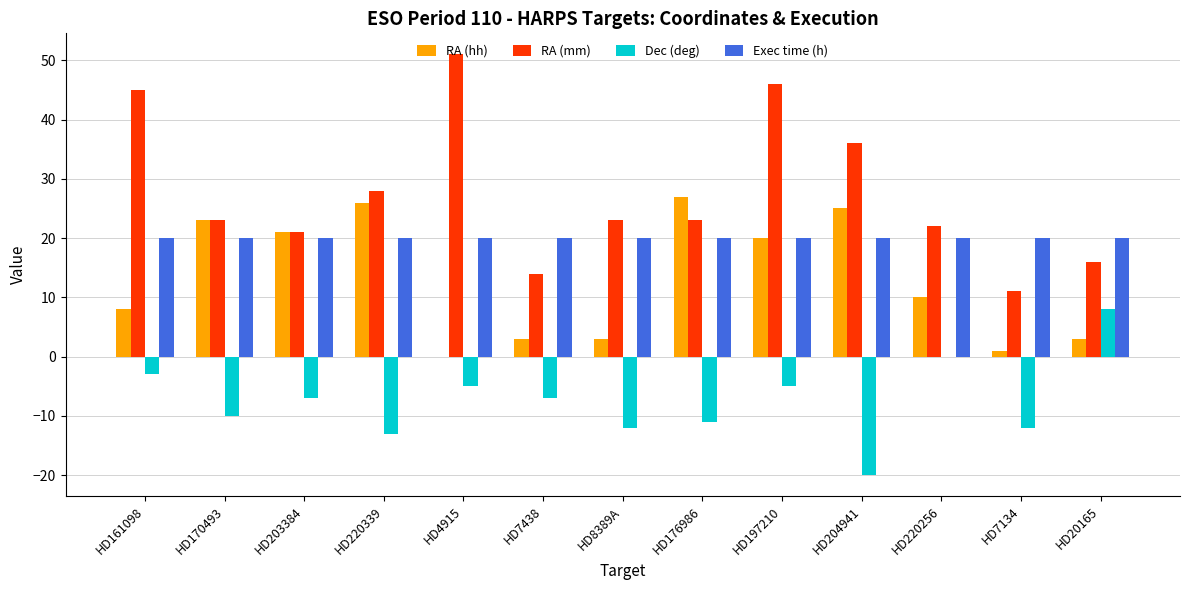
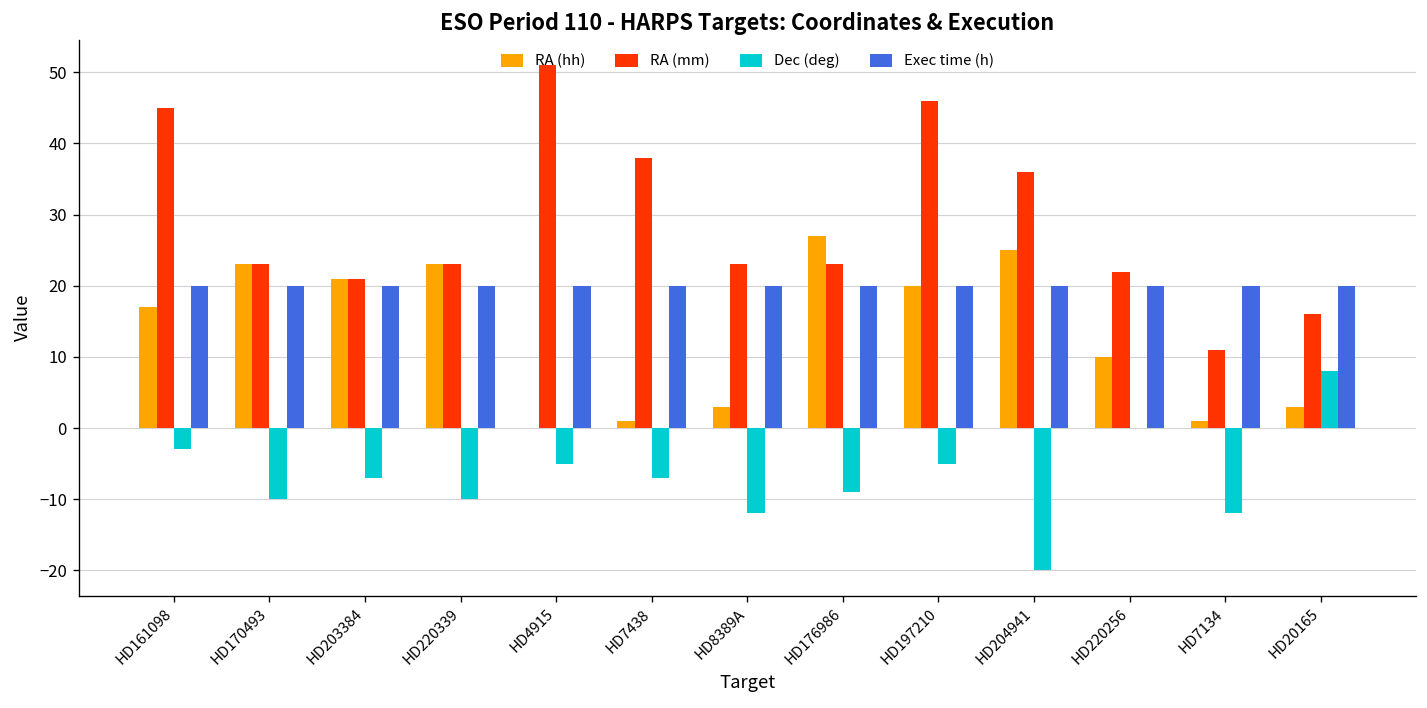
RA (hh), HD161098: 8 -> 17
RA (hh), HD220339: 26 -> 23
RA (mm), HD220339: 28 -> 23
Dec (deg), HD220339: -13 -> -10
RA (hh), HD7438: 3 -> 1
RA (mm), HD7438: 14 -> 38
Dec (deg), HD176986: -11 -> -9
